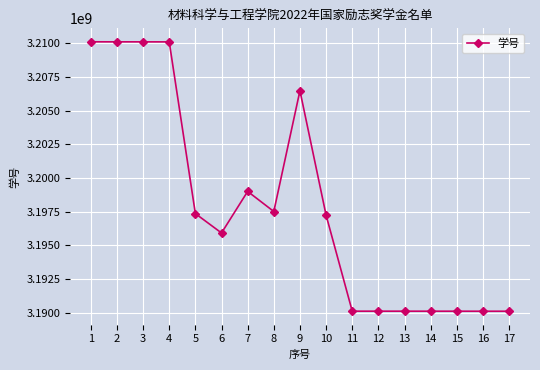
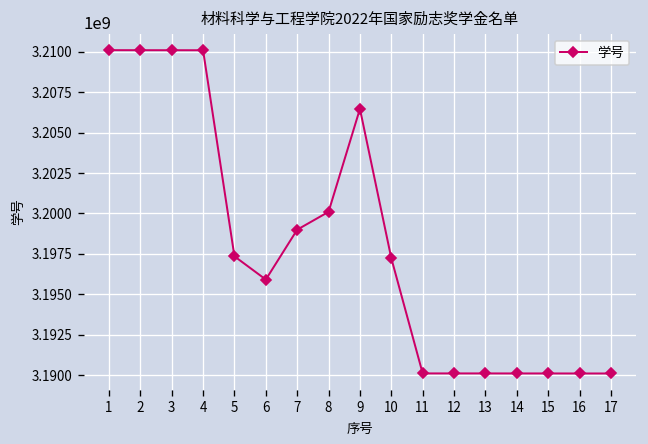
8: 3197500000 -> 3200100000
